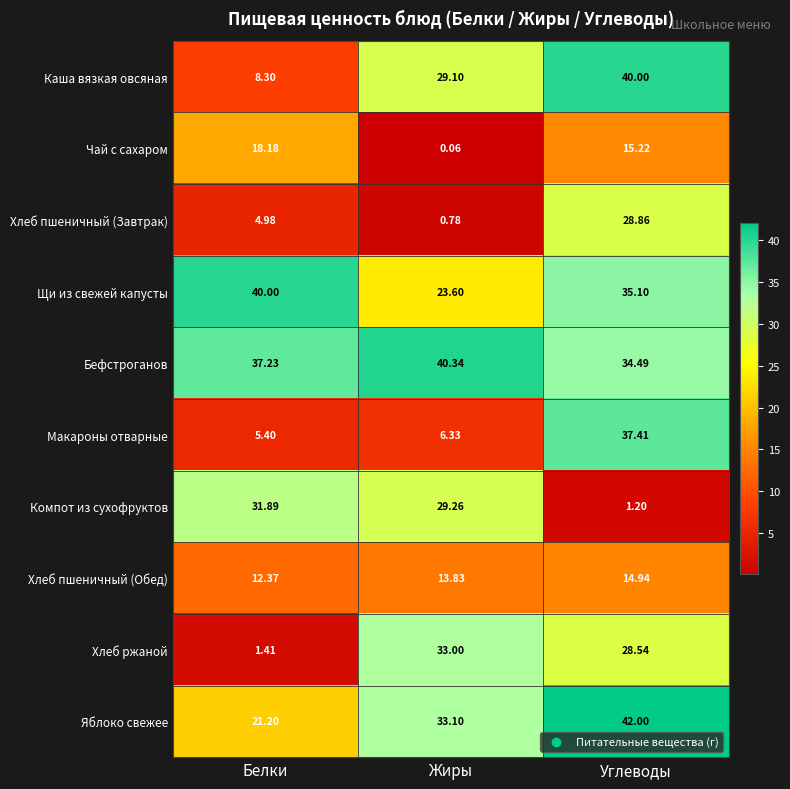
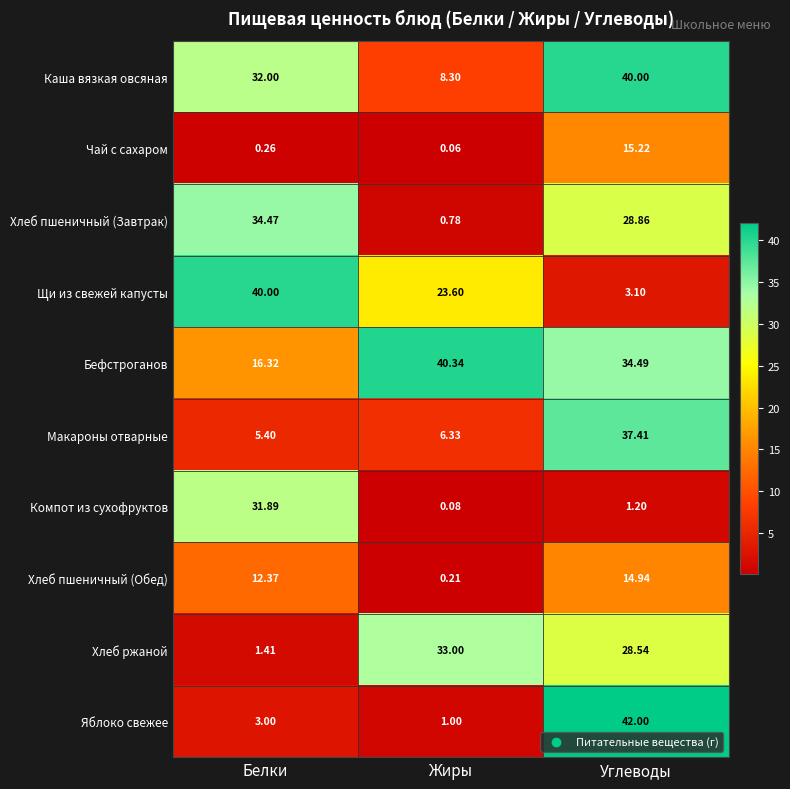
Каша вязкая овсяная, Белки: 8.30 -> 32.00
Каша вязкая овсяная, Жиры: 29.10 -> 8.30
Чай с сахаром, Белки: 18.18 -> 0.26
Хлеб пшеничный (Завтрак), Белки: 4.98 -> 34.47
Щи из свежей капусты, Углеводы: 35.10 -> 3.10
Бефстроганов, Белки: 37.23 -> 16.32
Компот из сухофруктов, Жиры: 29.26 -> 0.08
Хлеб пшеничный (Обед), Жиры: 13.83 -> 0.21
Яблоко свежее, Белки: 21.20 -> 3.00
Яблоко свежее, Жиры: 33.10 -> 1.00
